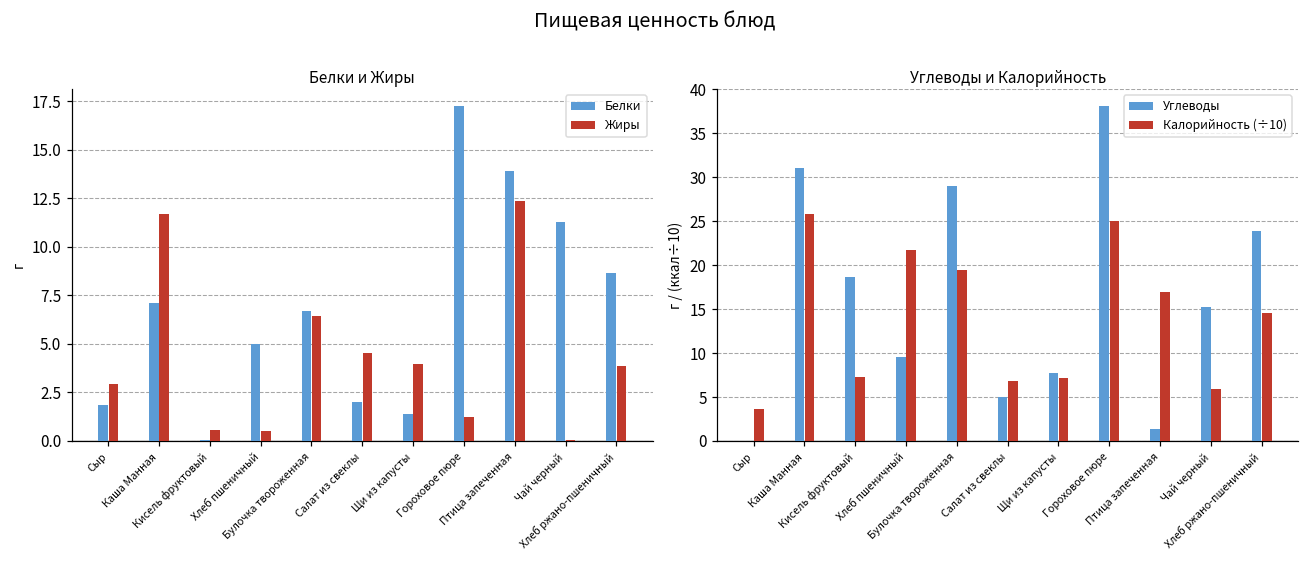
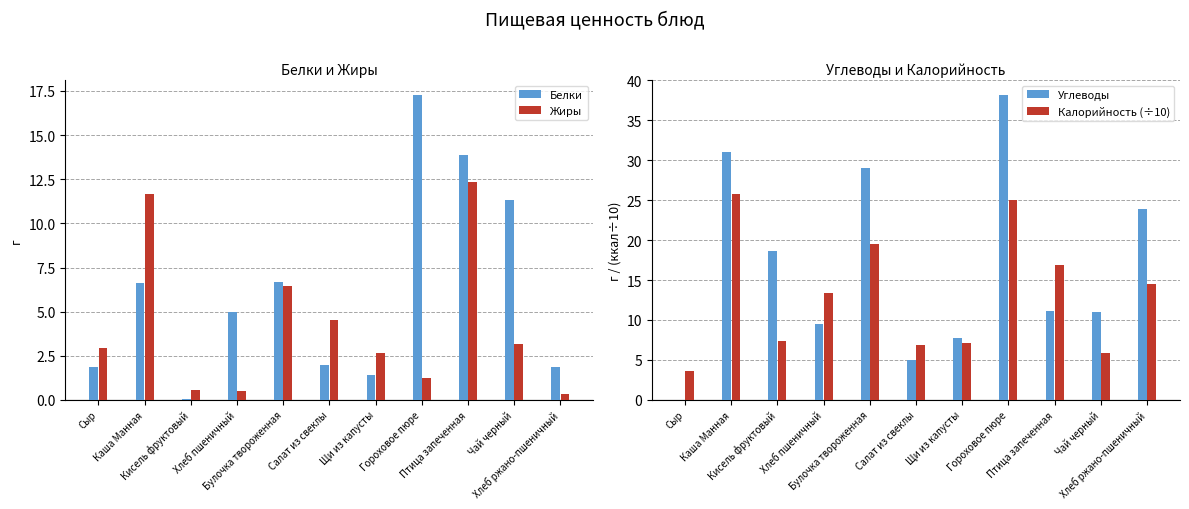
Белки и Жиры, Белки, Каша Манная: 7.1 -> 6.6
Белки и Жиры, Жиры, Щи из капусты: 4.0 -> 2.7
Белки и Жиры, Жиры, Чай черный: 0.1 -> 3.1
Белки и Жиры, Белки, Хлеб ржано-пшеничный: 8.6 -> 1.9
Белки и Жиры, Жиры, Хлеб ржано-пшеничный: 3.8 -> 0.4
Углеводы и Калорийность, Калорийность (÷10), Хлеб пшеничный: 22 -> 13
Углеводы и Калорийность, Углеводы, Птица запеченная: 1 -> 11
Углеводы и Калорийность, Углеводы, Чай черный: 15 -> 11
